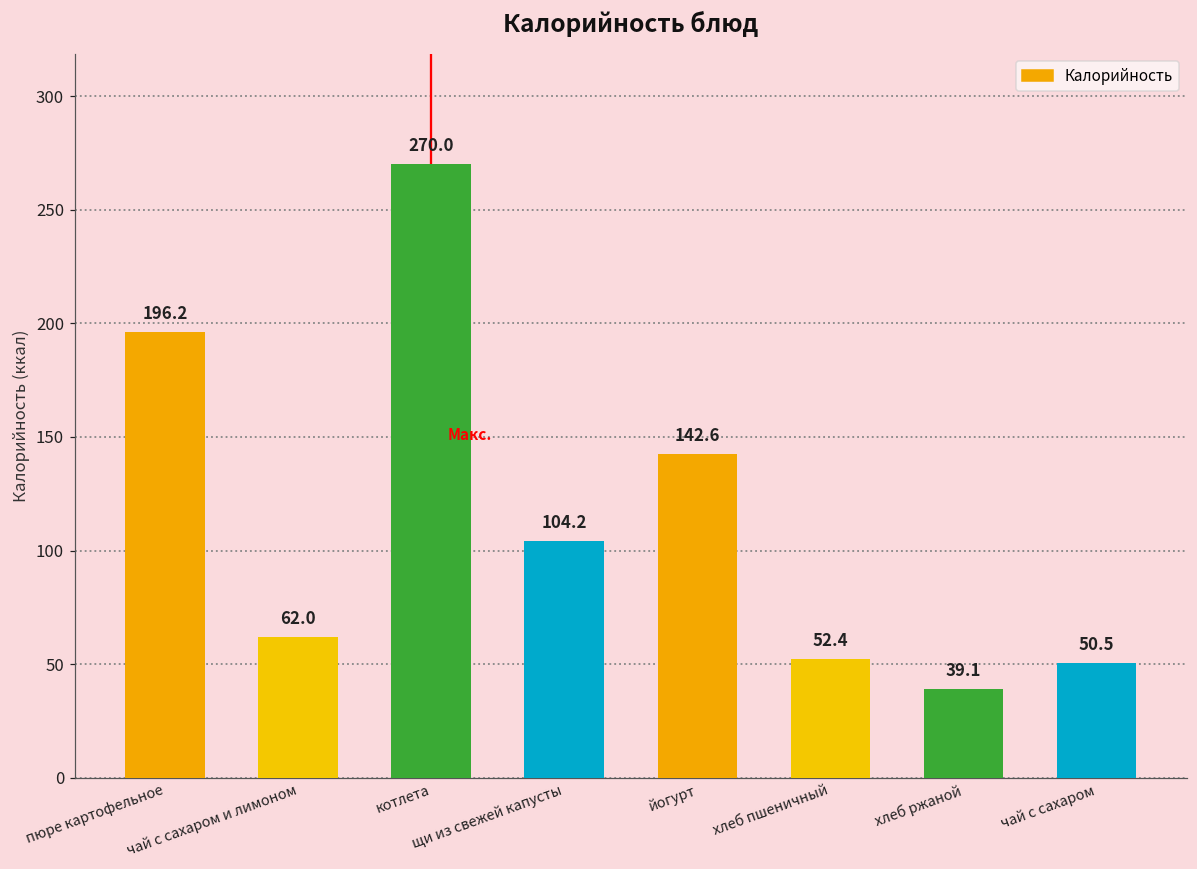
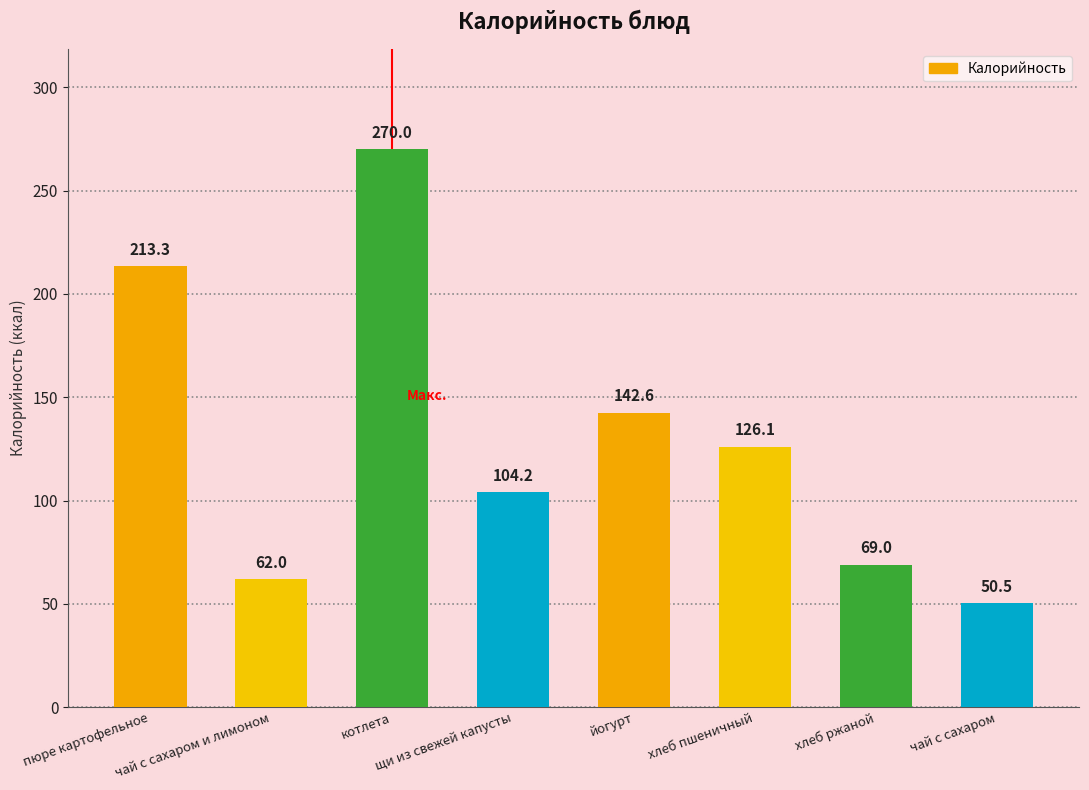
пюре картофельное: 196.2 -> 213.3
хлеб пшеничный: 52.4 -> 126.1
хлеб ржаной: 39.1 -> 69.0
